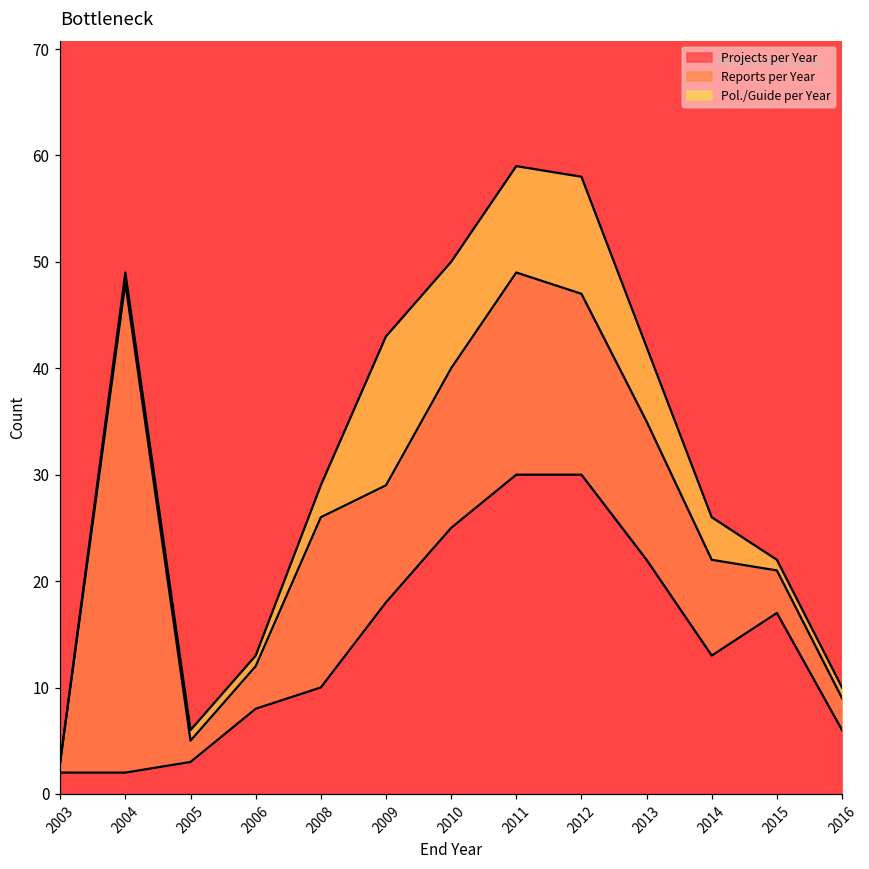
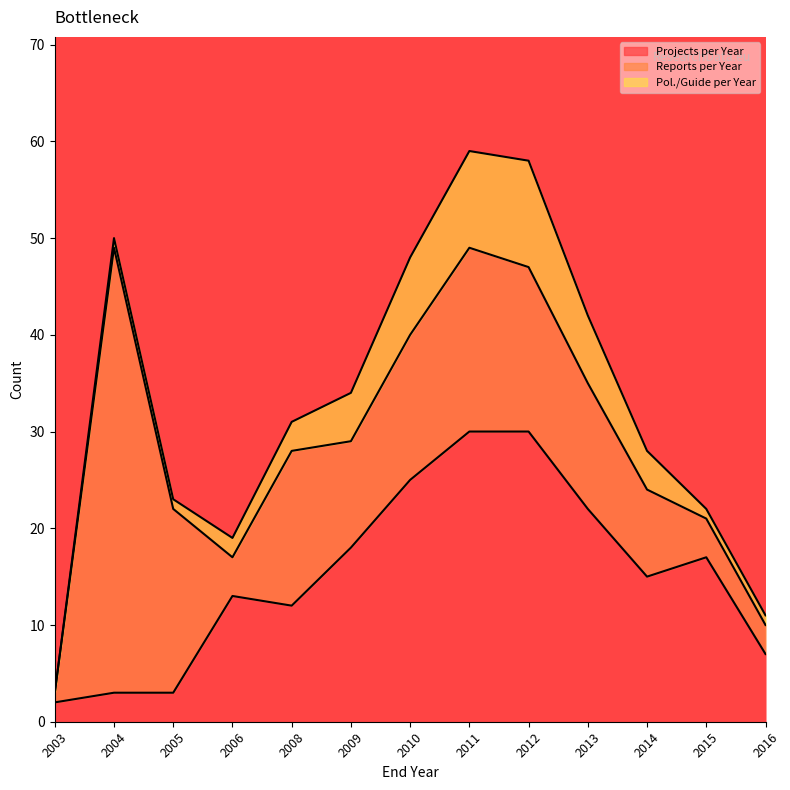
Projects per Year, 2004: 2 -> 3
Reports per Year, 2005: 2 -> 19
Projects per Year, 2006: 8 -> 13
Pol./Guide per Year, 2006: 1 -> 2
Projects per Year, 2008: 10 -> 12
Pol./Guide per Year, 2009: 14 -> 5
Pol./Guide per Year, 2010: 10 -> 8
Projects per Year, 2014: 13 -> 15
Projects per Year, 2016: 6 -> 7
